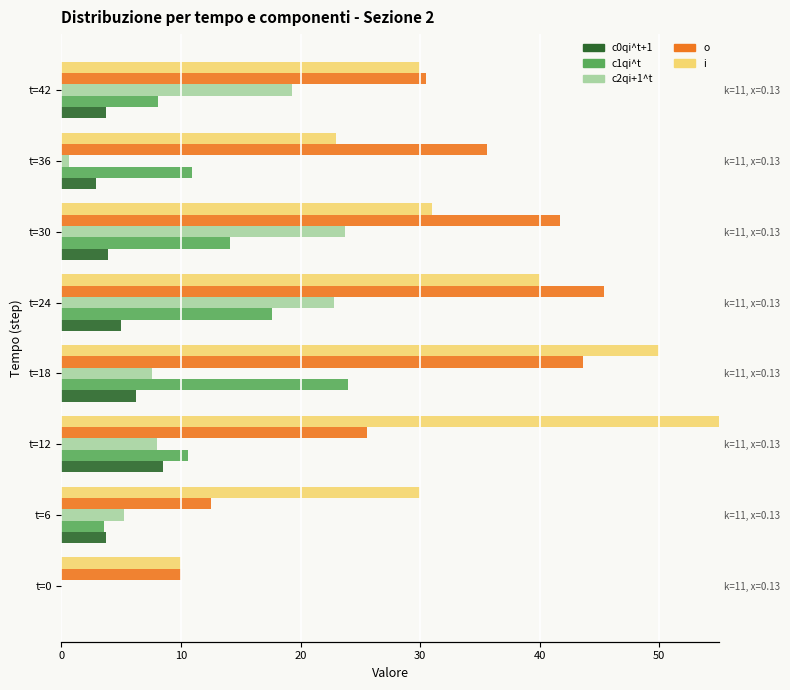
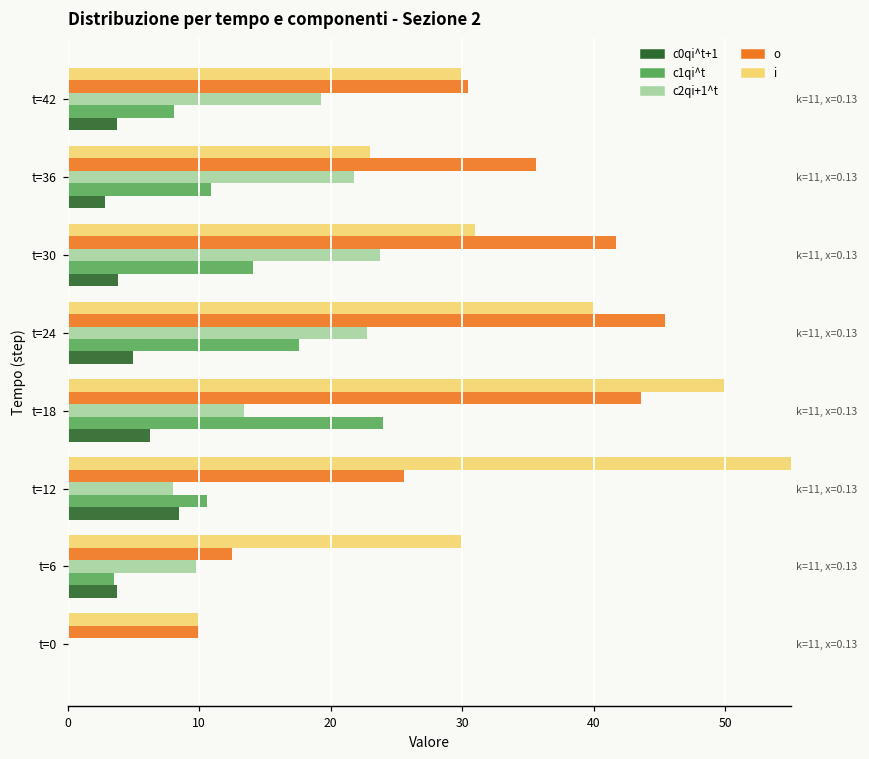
c2qi+1^t, t=36: 0.6 -> 21.8
c2qi+1^t, t=18: 7.6 -> 13.4
c2qi+1^t, t=6: 5.2 -> 9.7
